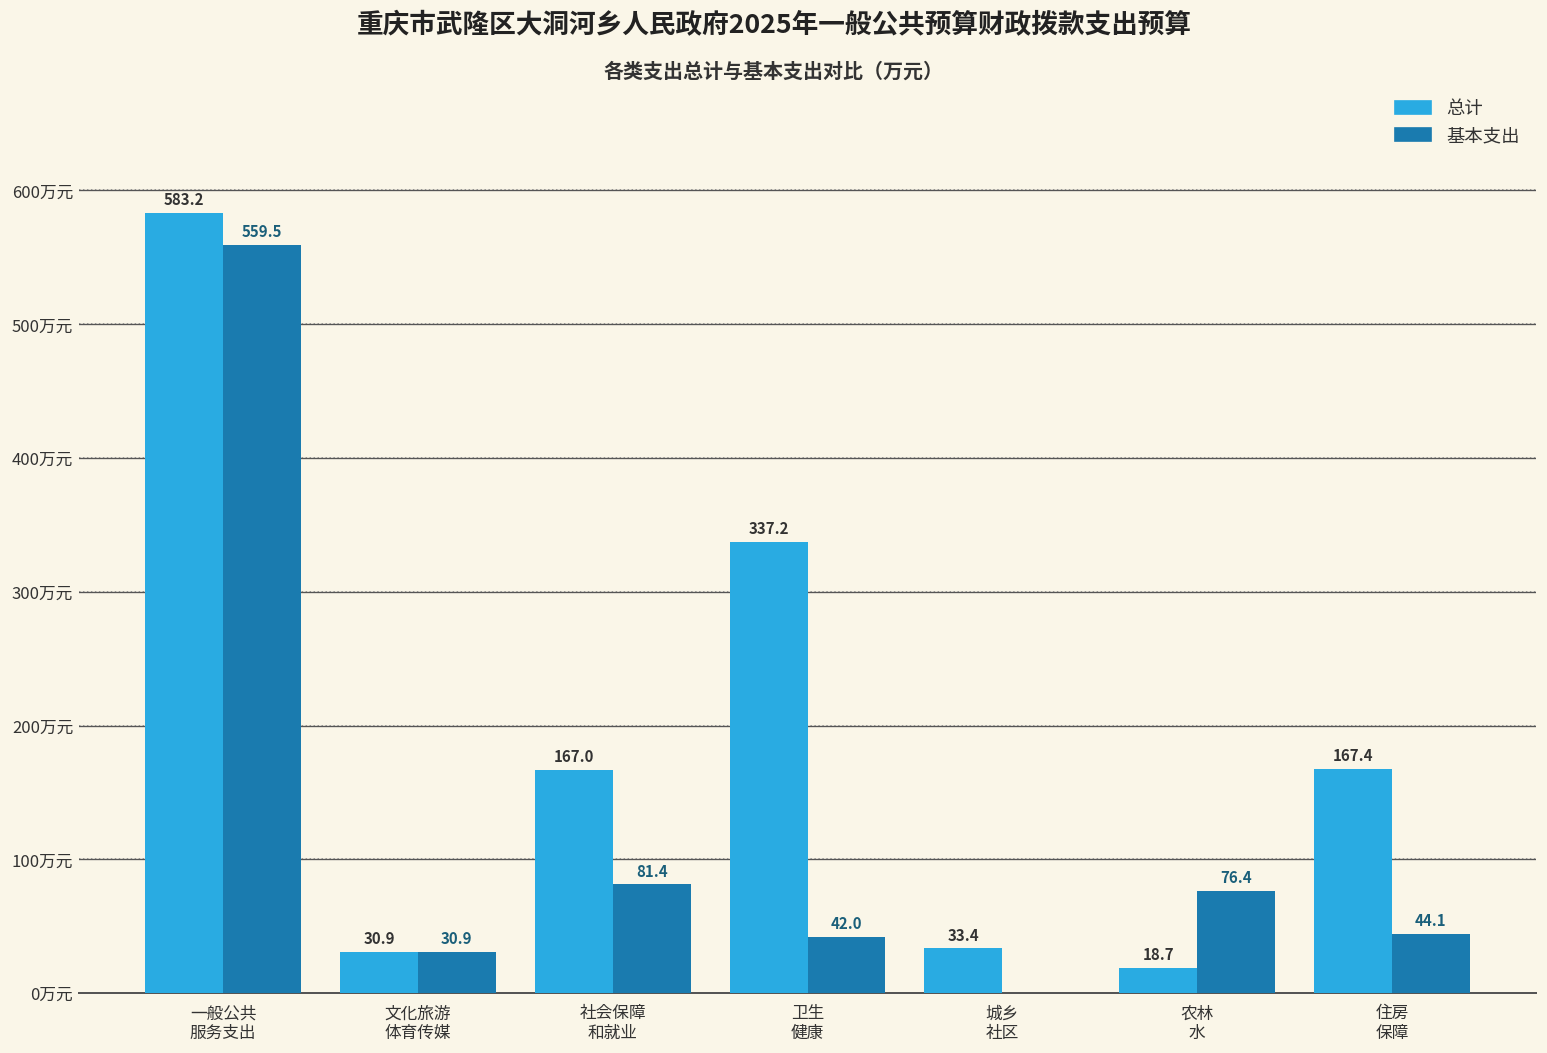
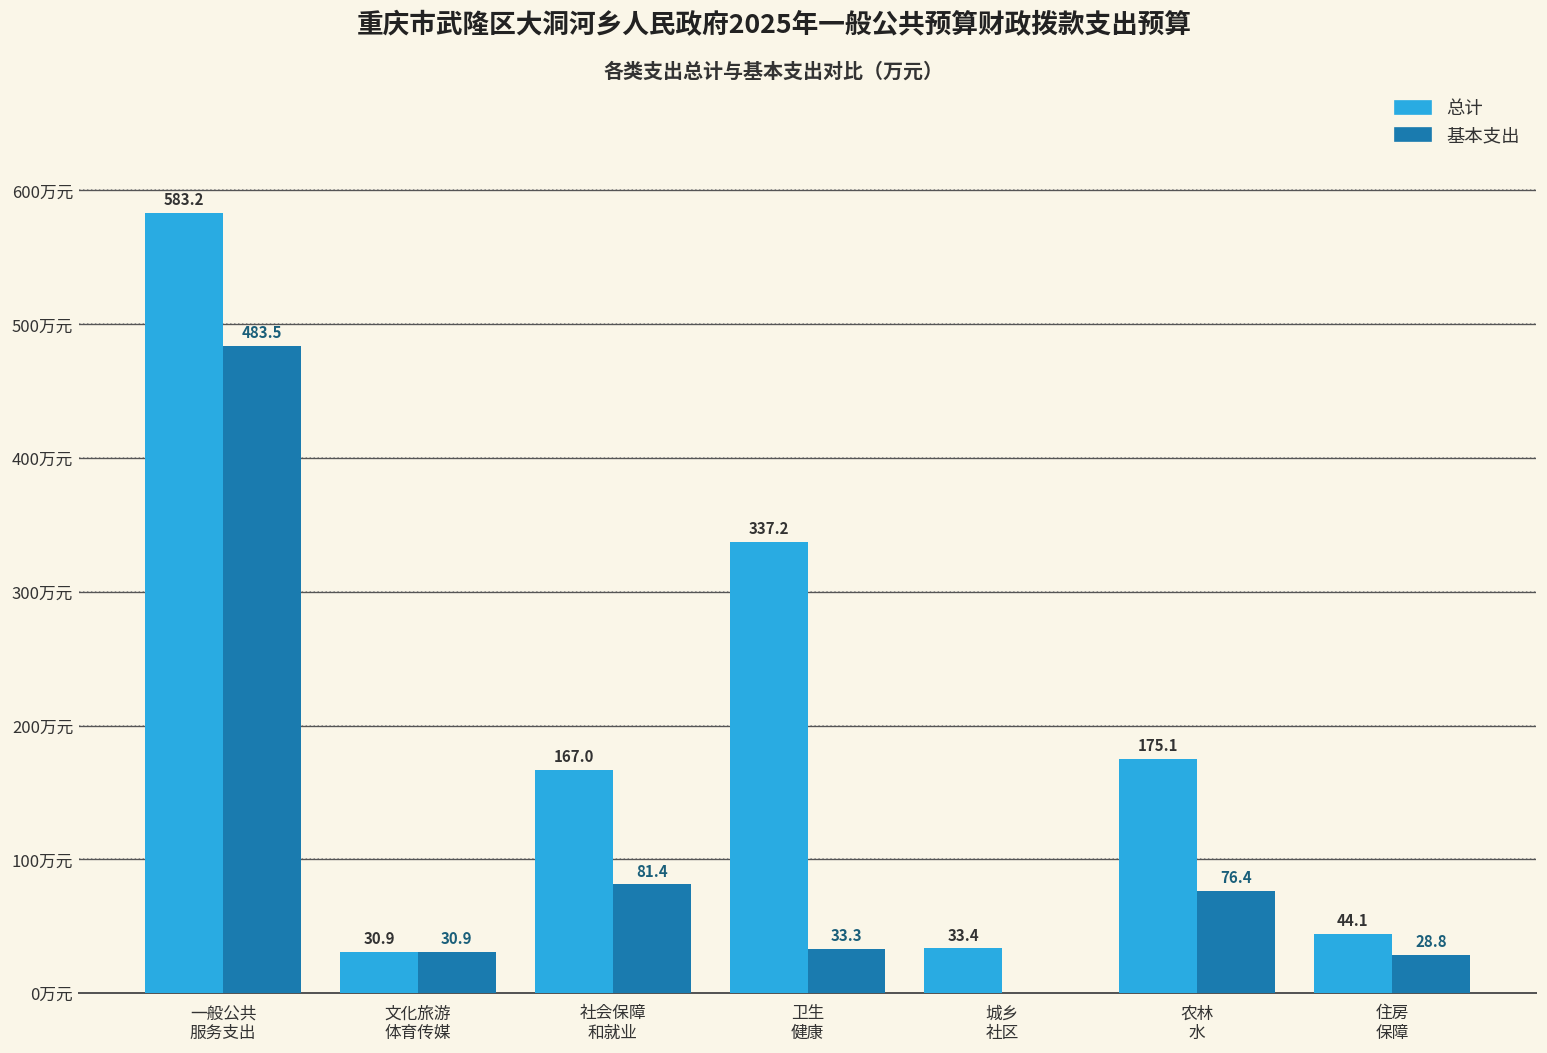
基本支出, 一般公共 服务支出: 559.5 -> 483.5
基本支出, 卫生 健康: 42.0 -> 33.3
总计, 农林 水: 18.7 -> 175.1
总计, 住房 保障: 167.4 -> 44.1
基本支出, 住房 保障: 44.1 -> 28.8
